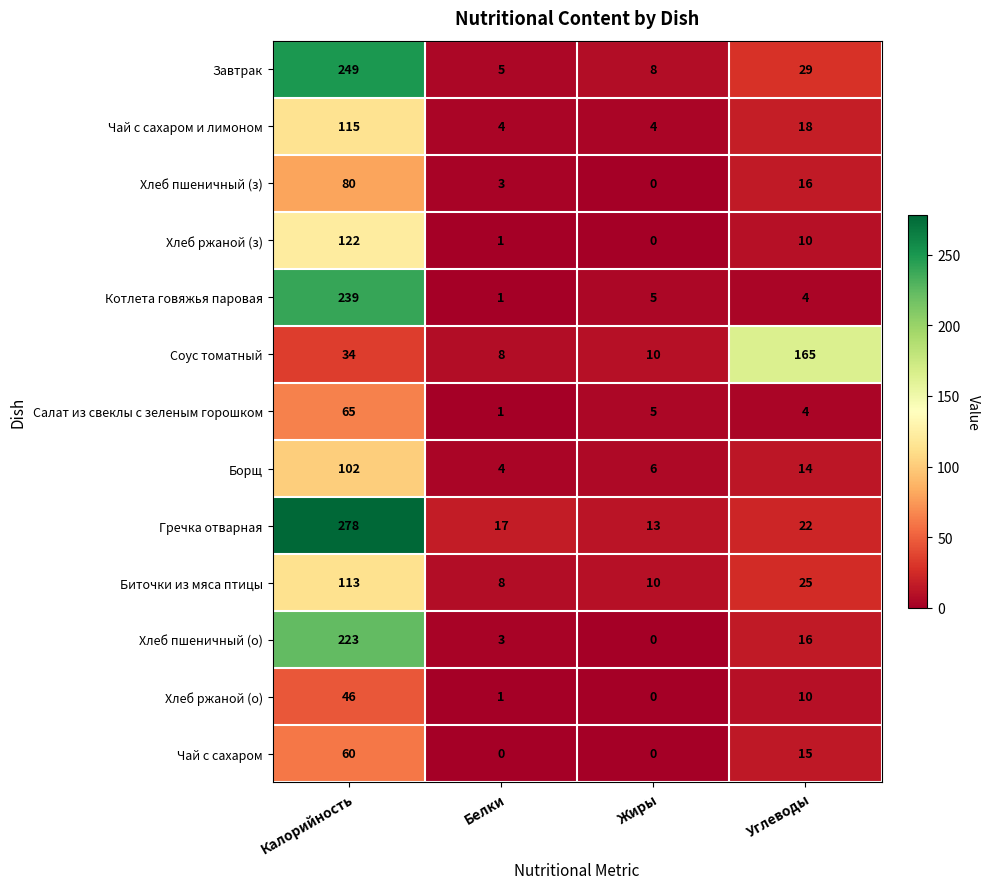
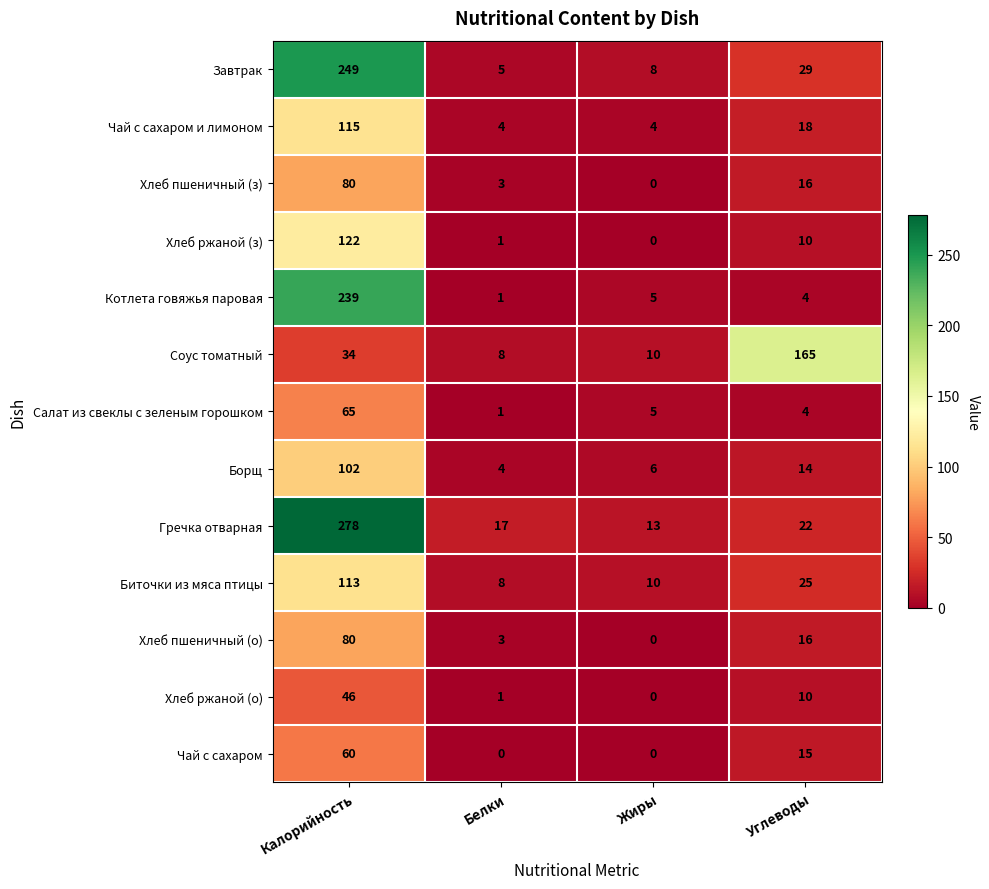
Хлеб пшеничный (о), Калорийность: 223 -> 80
